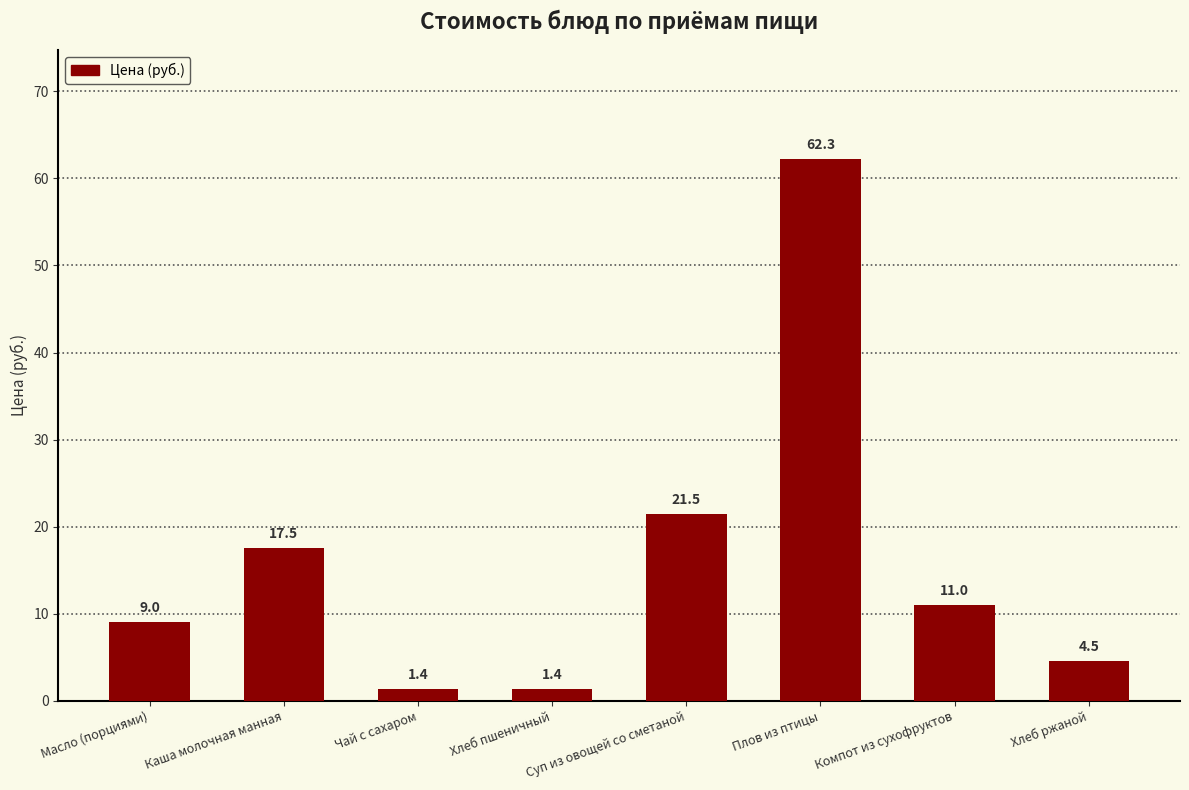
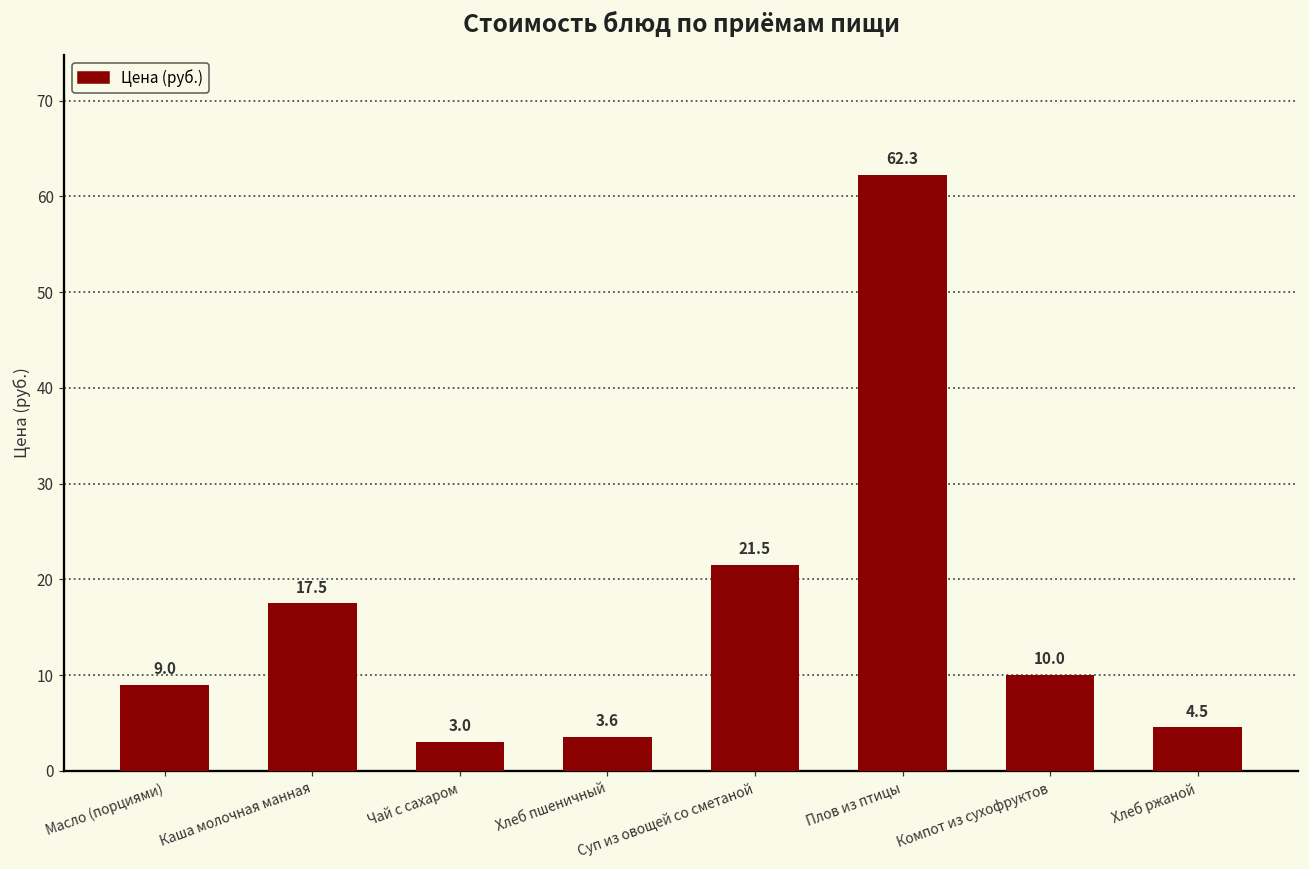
Чай с сахаром: 1.4 -> 3.0
Хлеб пшеничный: 1.4 -> 3.6
Компот из сухофруктов: 11.0 -> 10.0
